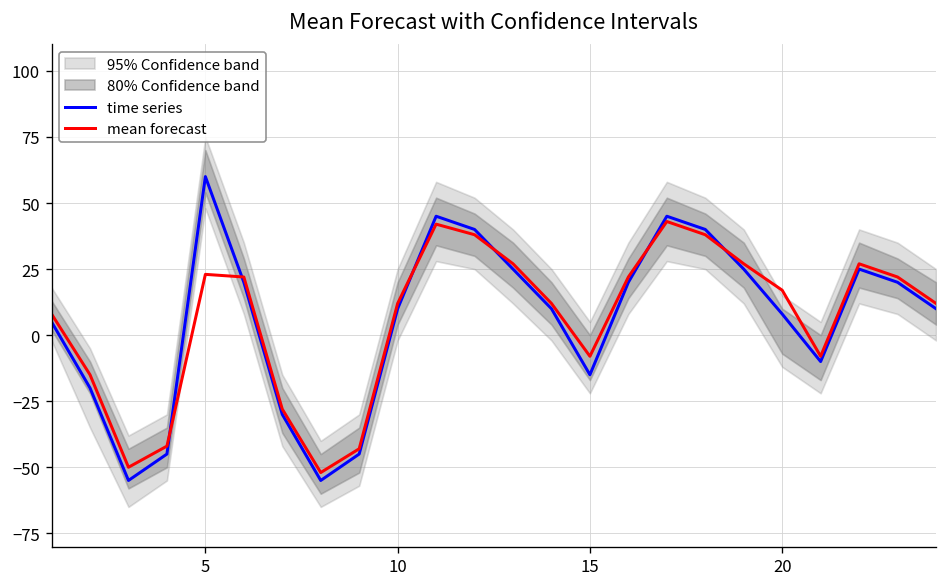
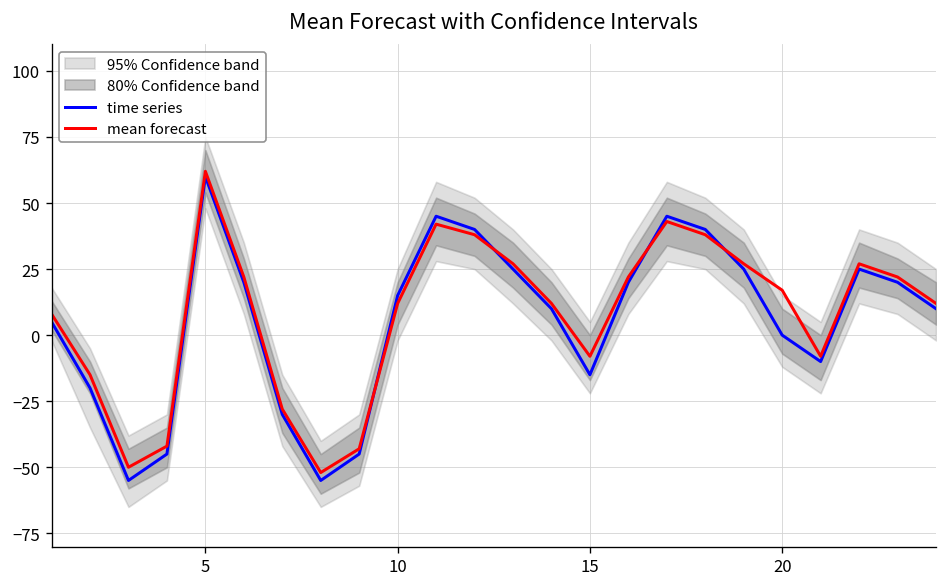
mean forecast, 5: 23 -> 62
time series, 10: 10 -> 15
time series, 20: 8 -> 0
